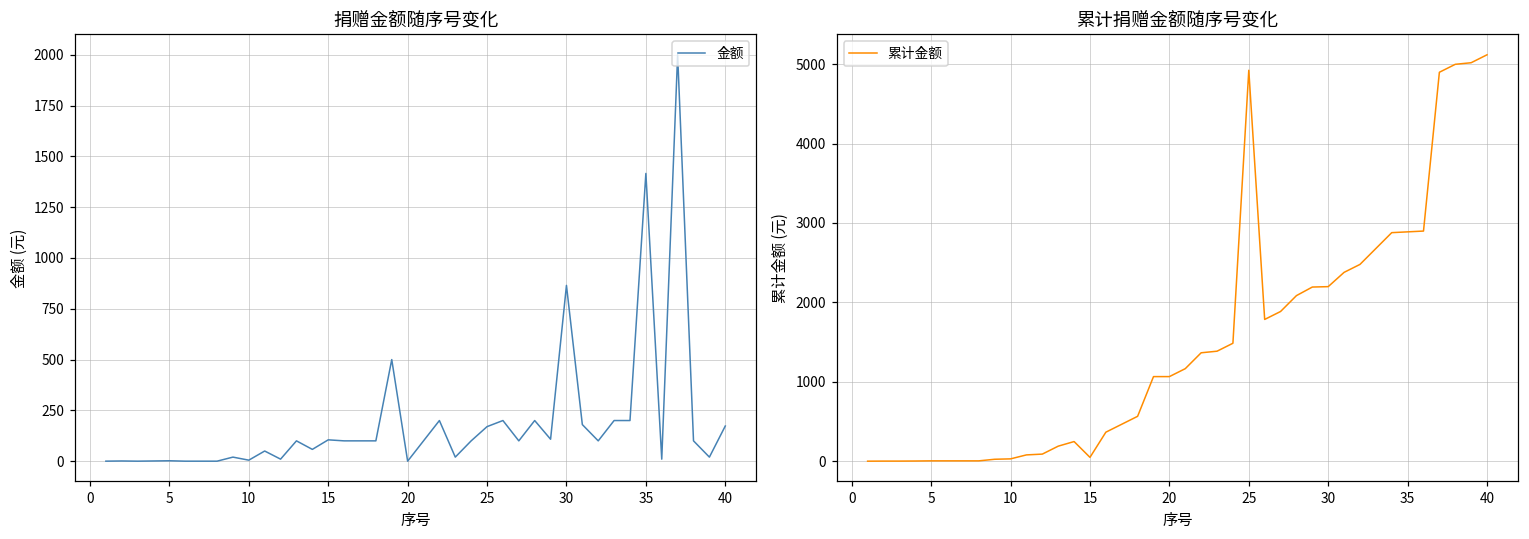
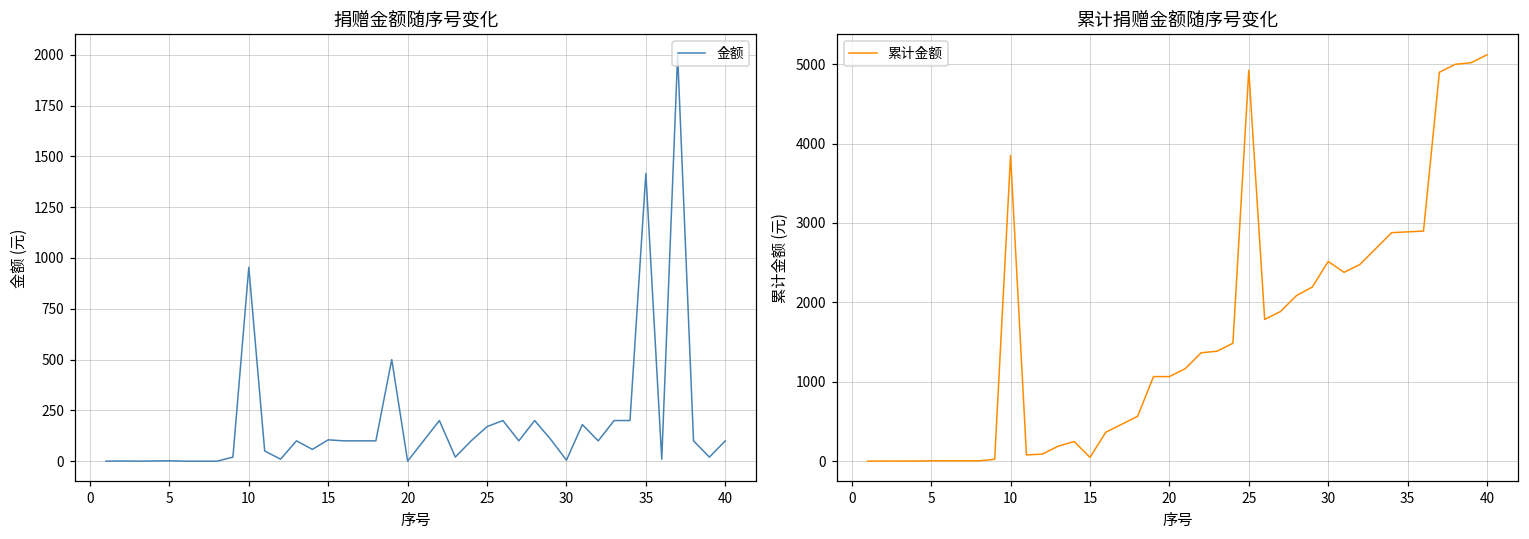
捐赠金额随序号变化, 10: 10 -> 950
捐赠金额随序号变化, 30: 870 -> 10
捐赠金额随序号变化, 40: 170 -> 100
累计捐赠金额随序号变化, 10: 0 -> 3800
累计捐赠金额随序号变化, 30: 2200 -> 2500
